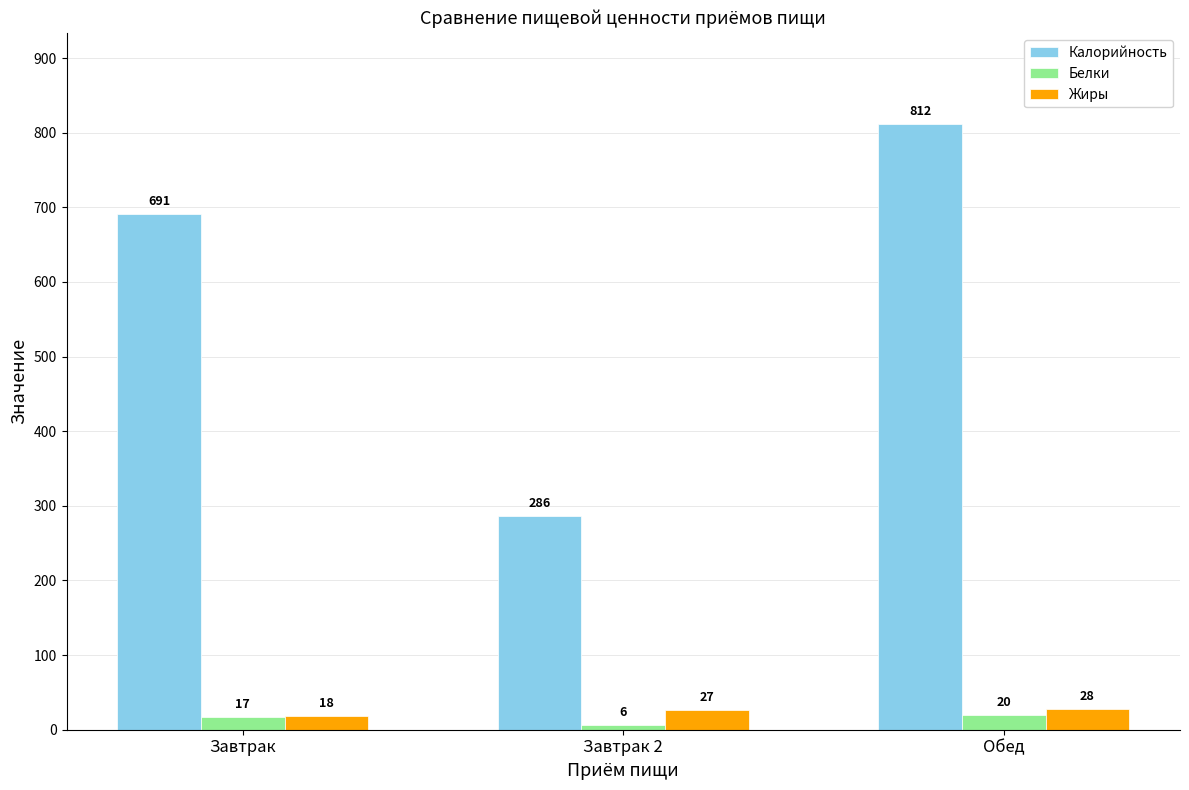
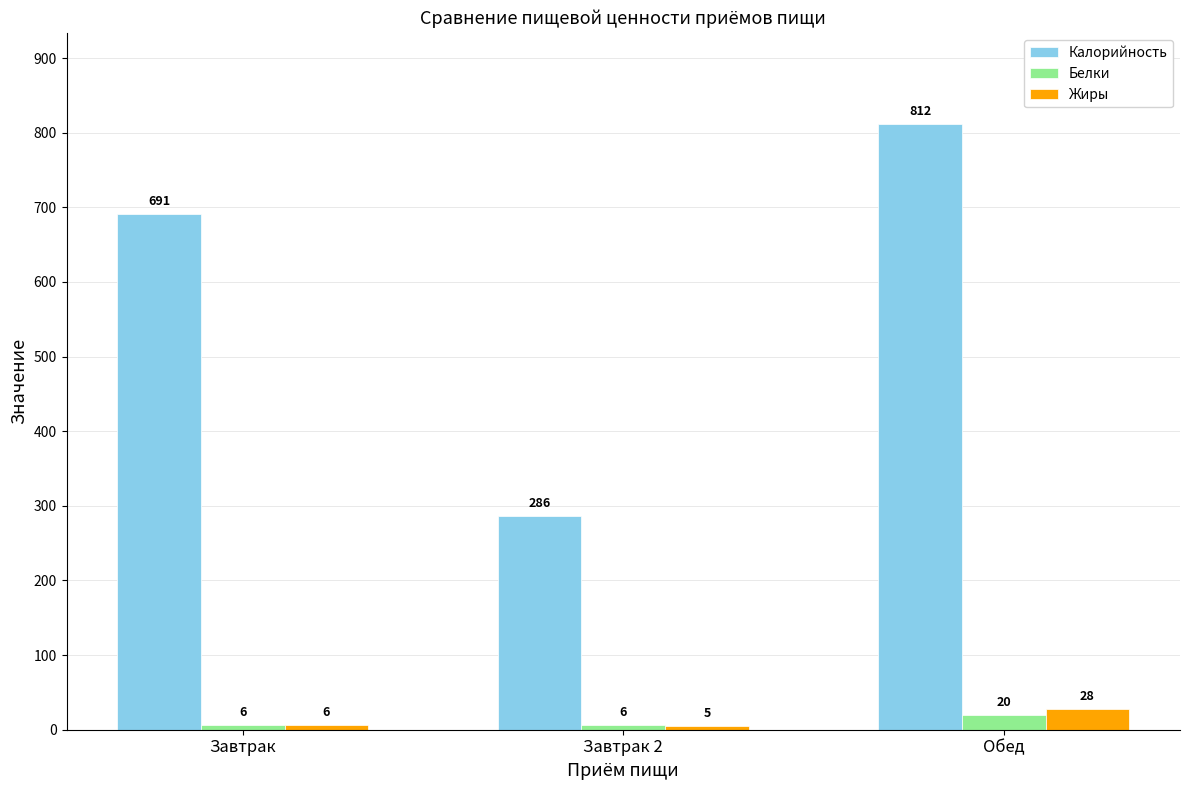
Белки, Завтрак: 17 -> 6
Жиры, Завтрак: 18 -> 6
Жиры, Завтрак 2: 27 -> 5
